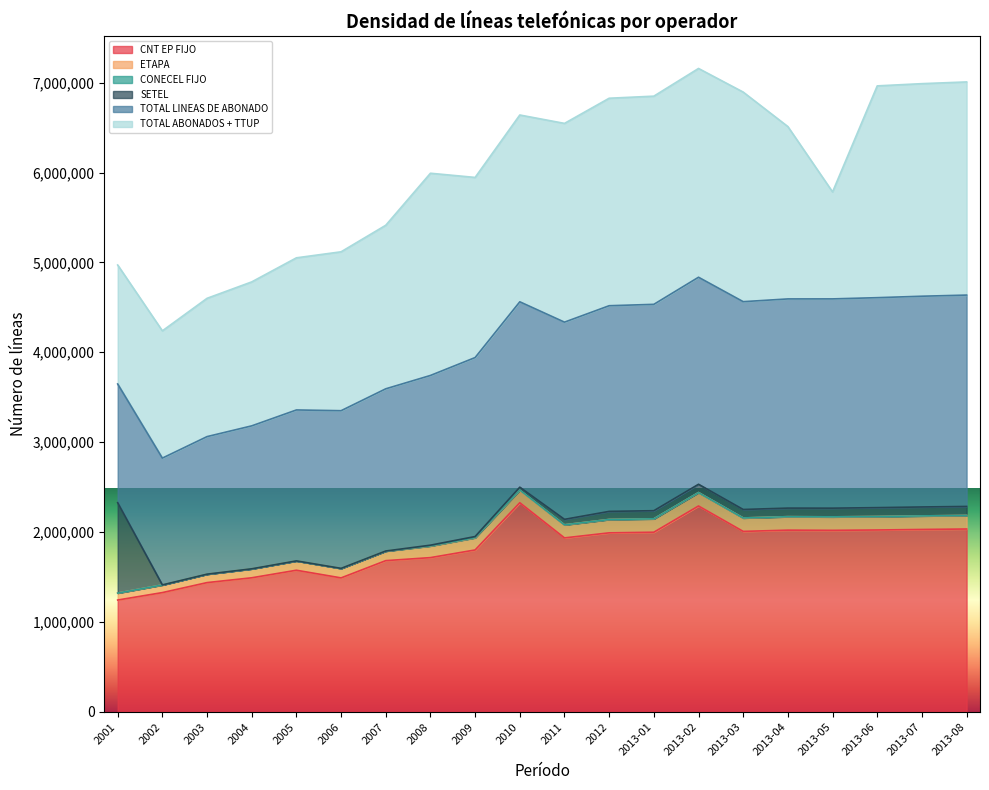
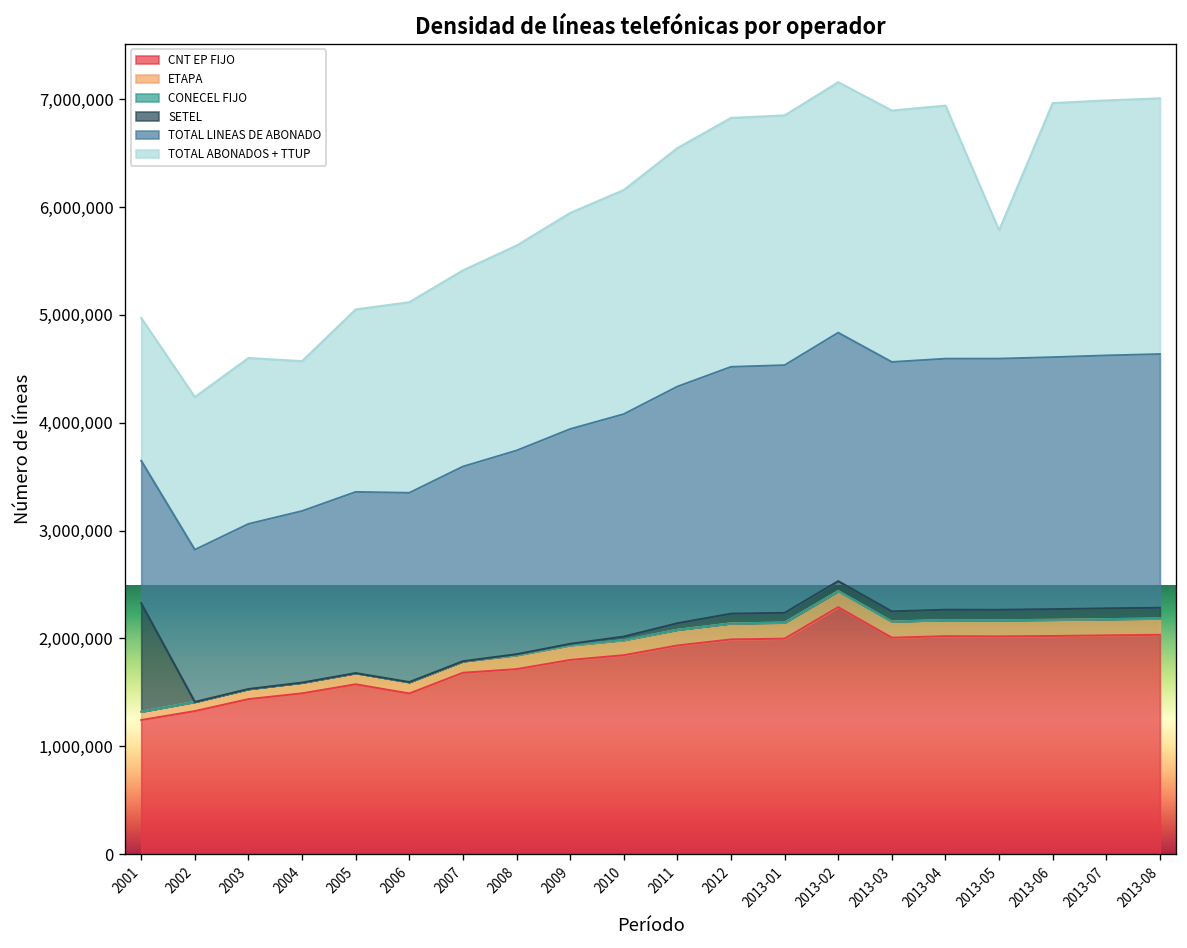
TOTAL ABONADOS + TTUP, 2004: 1,600,000 -> 1,400,000
TOTAL ABONADOS + TTUP, 2008: 2,200,000 -> 1,900,000
CNT EP FIJO, 2010: 2,300,000 -> 1,800,000
TOTAL ABONADOS + TTUP, 2013-04: 1,900,000 -> 2,300,000
